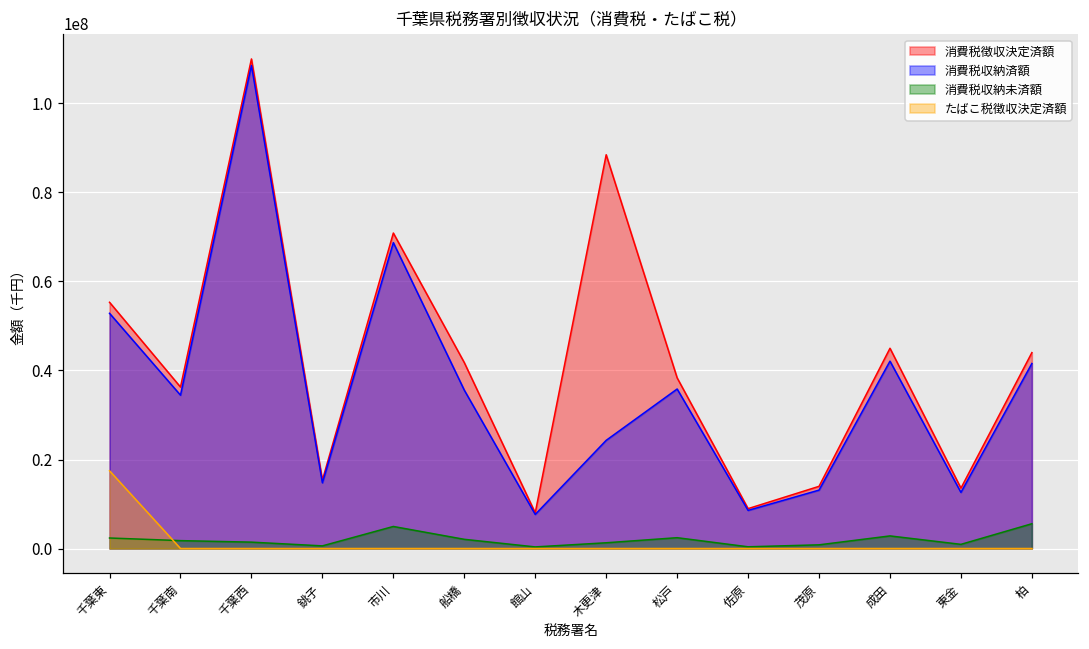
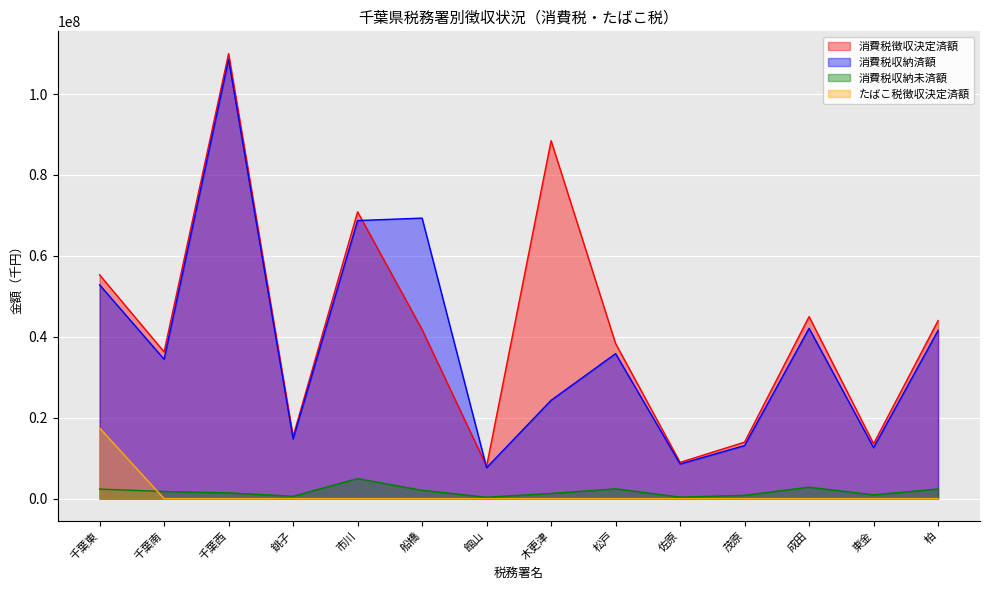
消費税収納済額, 船橋: 36000000 -> 69000000
消費税収納未済額, 柏: 6000000 -> 2000000
